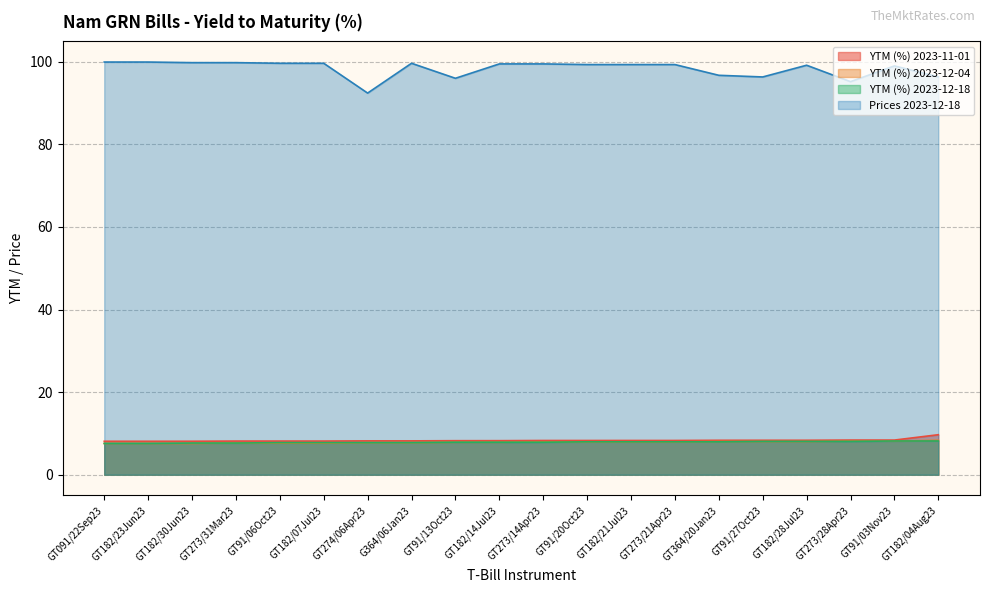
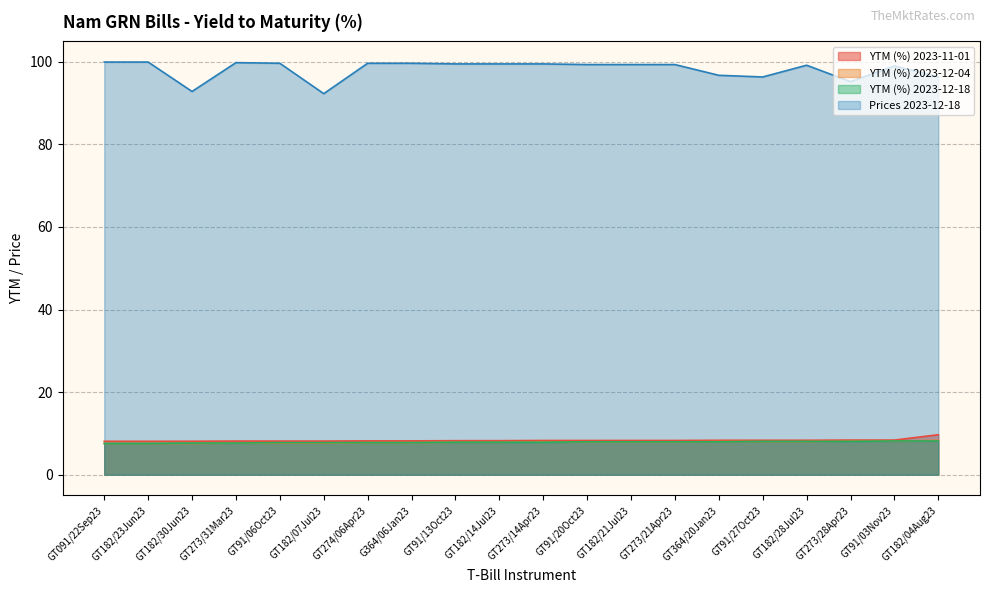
Prices 2023-12-18, GT182/30Jun23: 100 -> 93
Prices 2023-12-18, GT182/07Jul23: 100 -> 92
Prices 2023-12-18, GT274/06Apr23: 92 -> 100
Prices 2023-12-18, GT91/13Oct23: 96 -> 99
